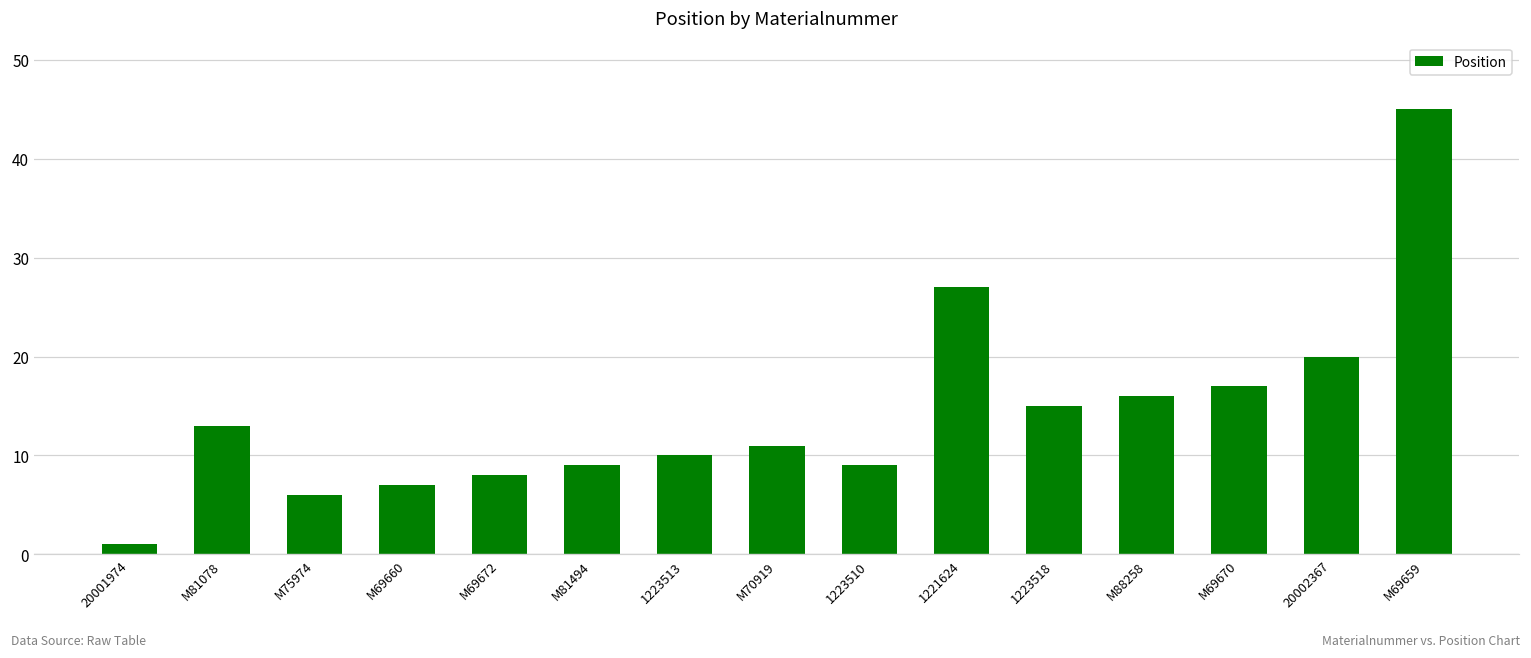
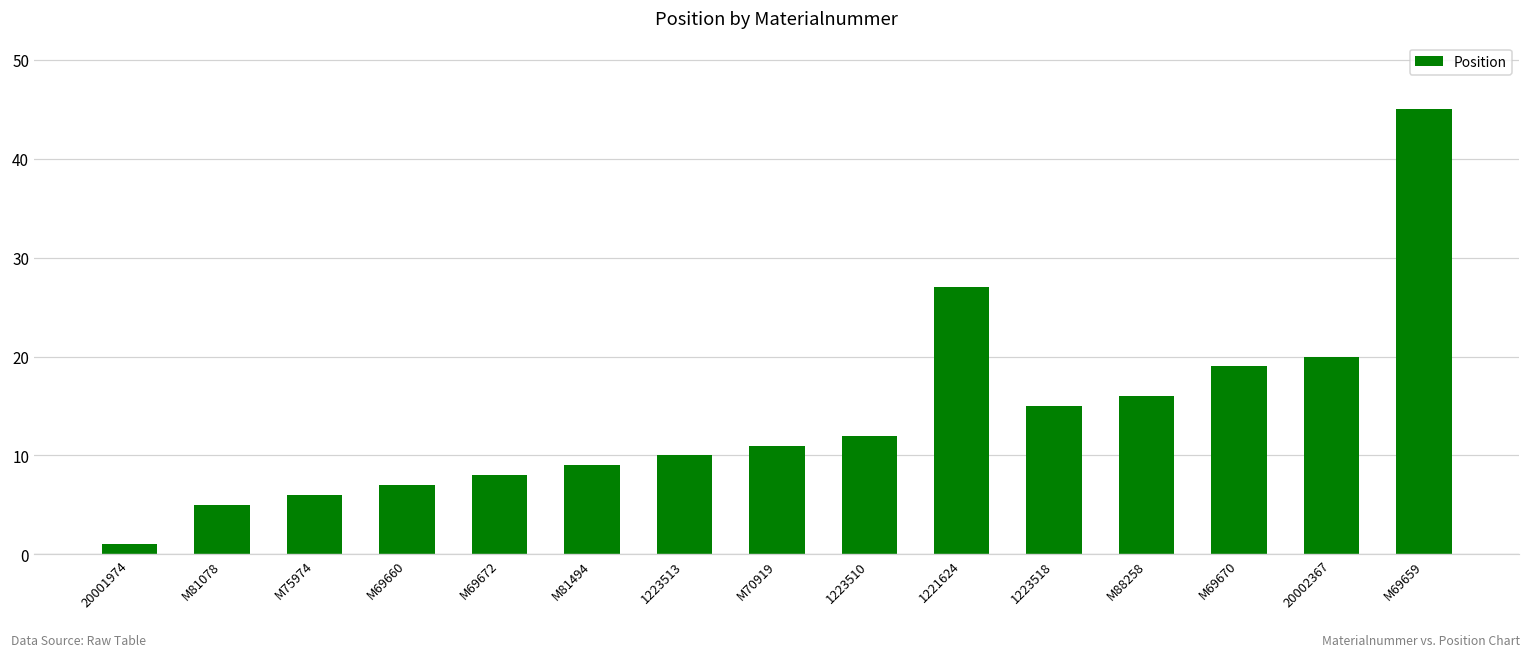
M81078: 13 -> 5
1223510: 9 -> 12
M69670: 17 -> 19
